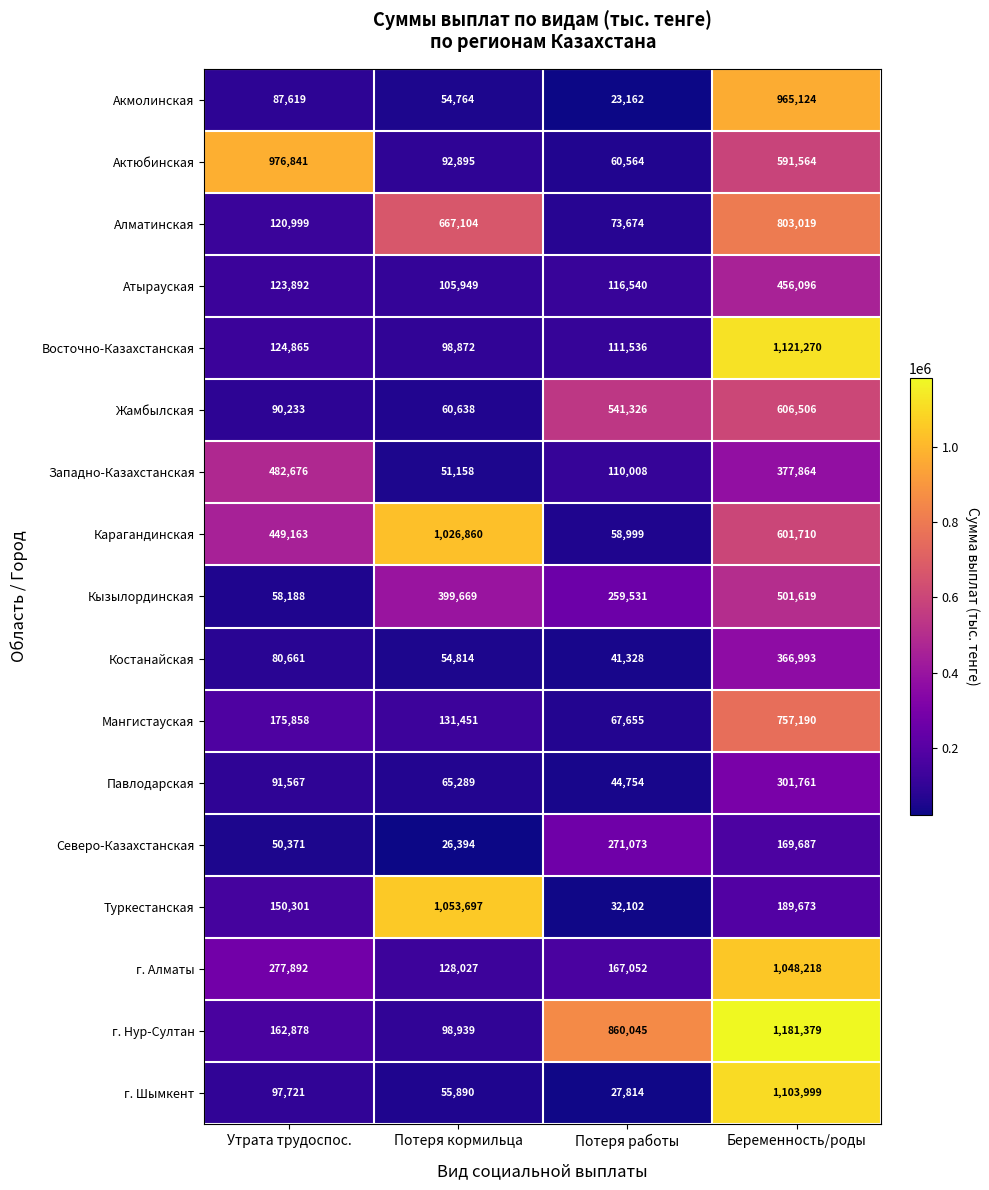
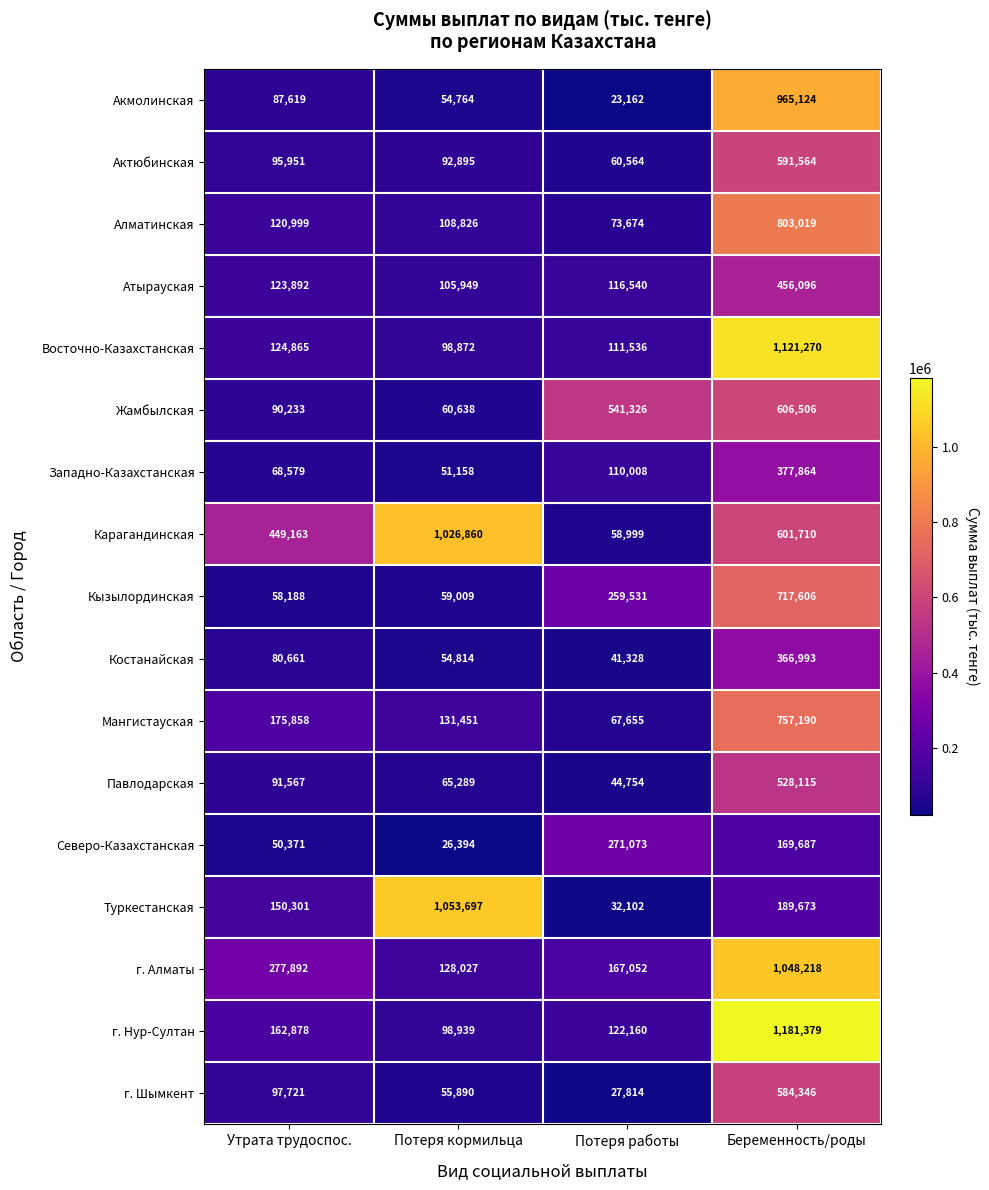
Актюбинская, Утрата трудоспос.: 976,841 -> 95,951
Алматинская, Потеря кормильца: 667,104 -> 108,826
Западно-Казахстанская, Утрата трудоспос.: 482,676 -> 68,579
Кызылординская, Потеря кормильца: 399,669 -> 59,009
Кызылординская, Беременность/роды: 501,619 -> 717,606
Павлодарская, Беременность/роды: 301,761 -> 528,115
г. Нур-Султан, Потеря работы: 860,045 -> 122,160
г. Шымкент, Беременность/роды: 1,103,999 -> 584,346
